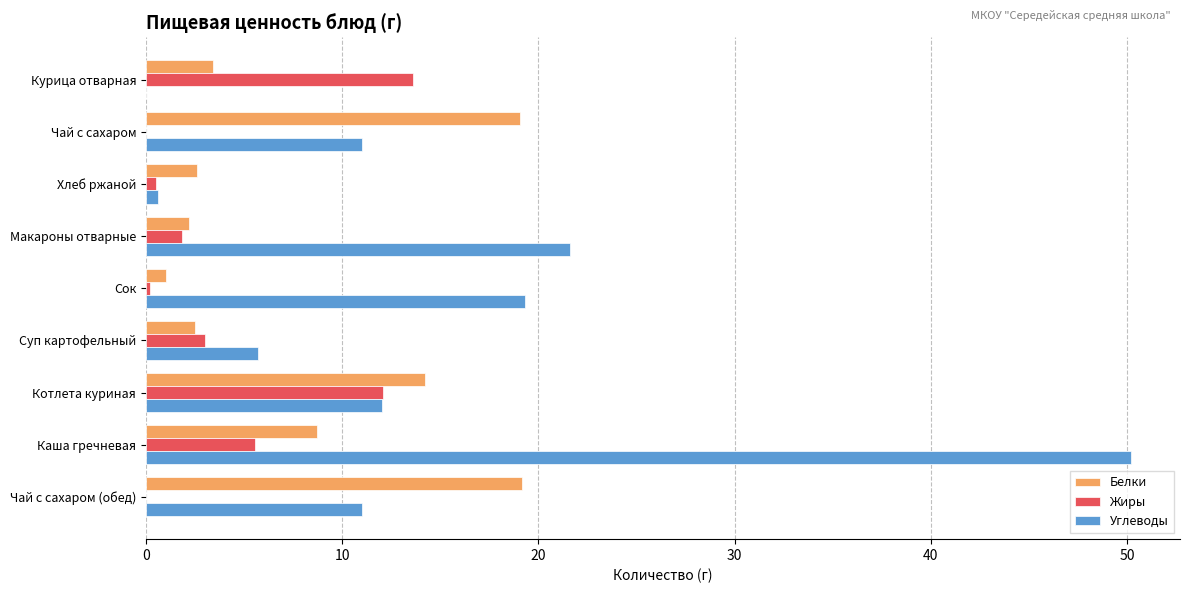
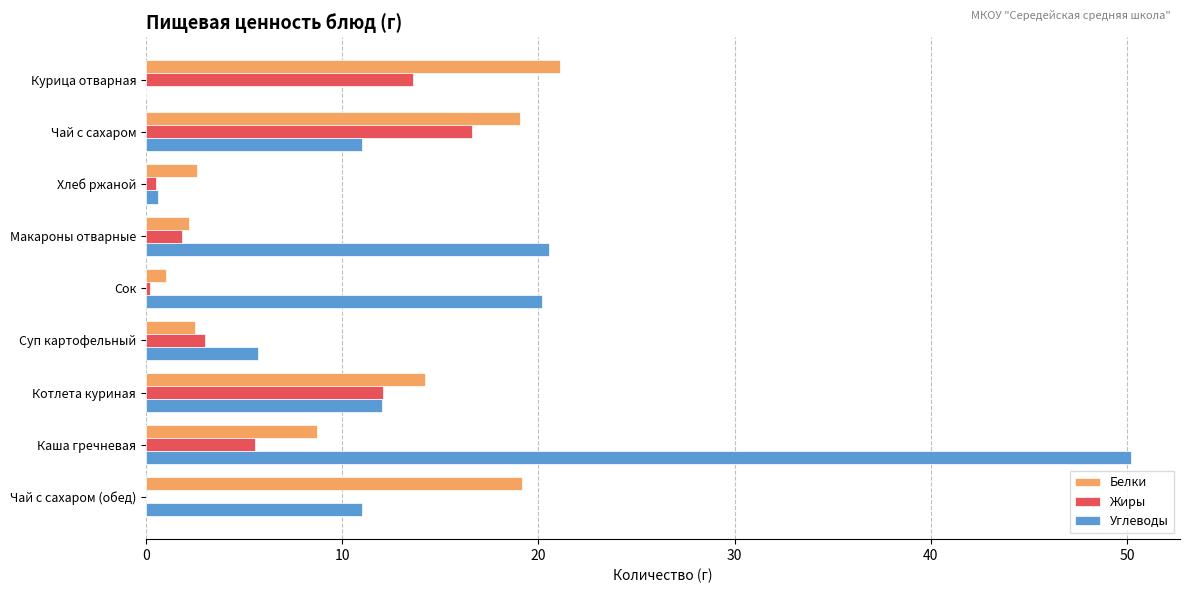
Белки, Курица отварная: 3.4 -> 21.1
Жиры, Чай с сахаром: 0.0 -> 16.6
Углеводы, Макароны отварные: 21.6 -> 20.5
Углеводы, Сок: 19.3 -> 20.2
